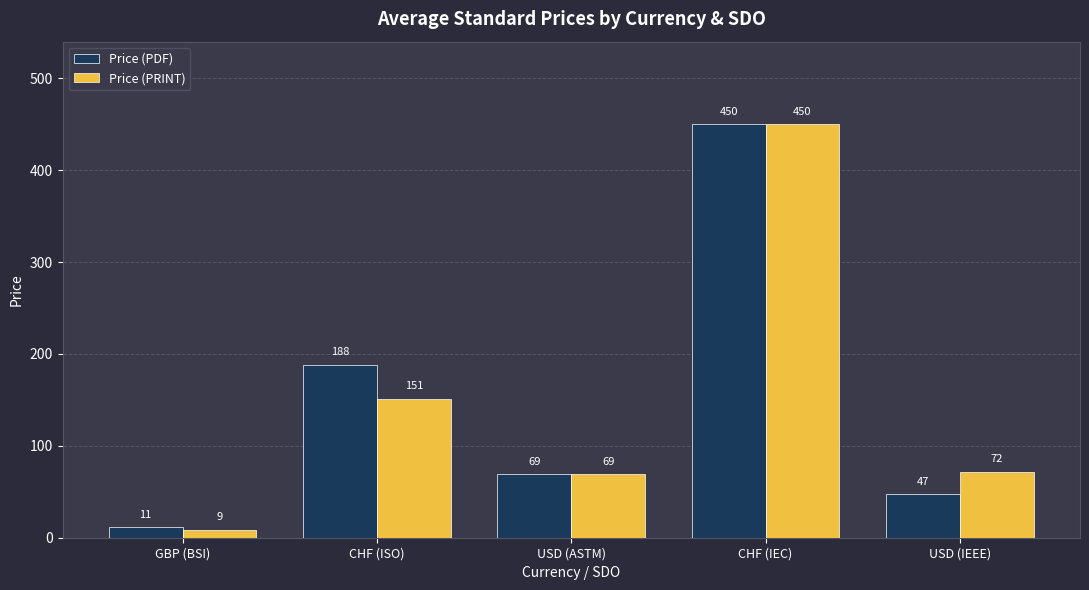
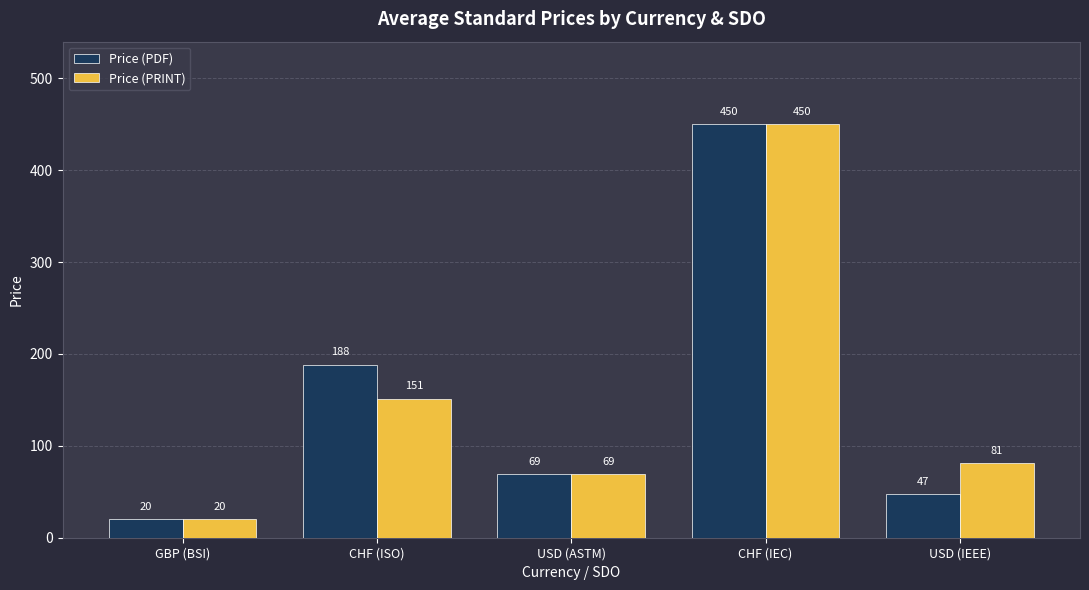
Price (PDF), GBP (BSI): 11 -> 20
Price (PRINT), GBP (BSI): 9 -> 20
Price (PRINT), USD (IEEE): 72 -> 81
